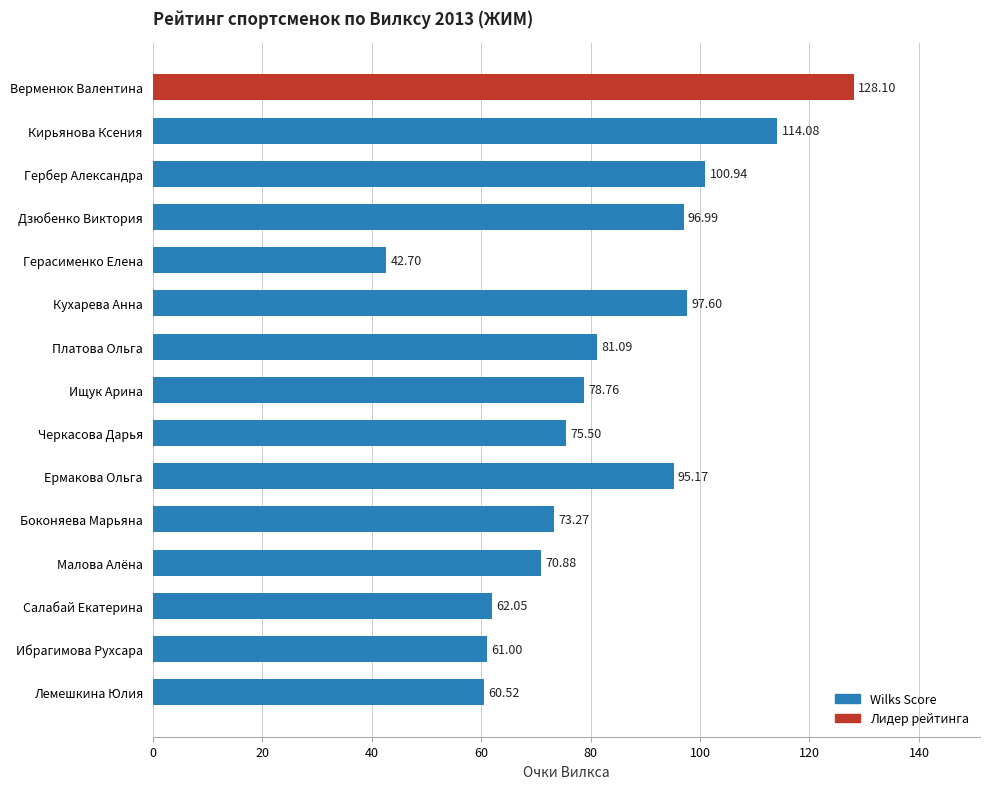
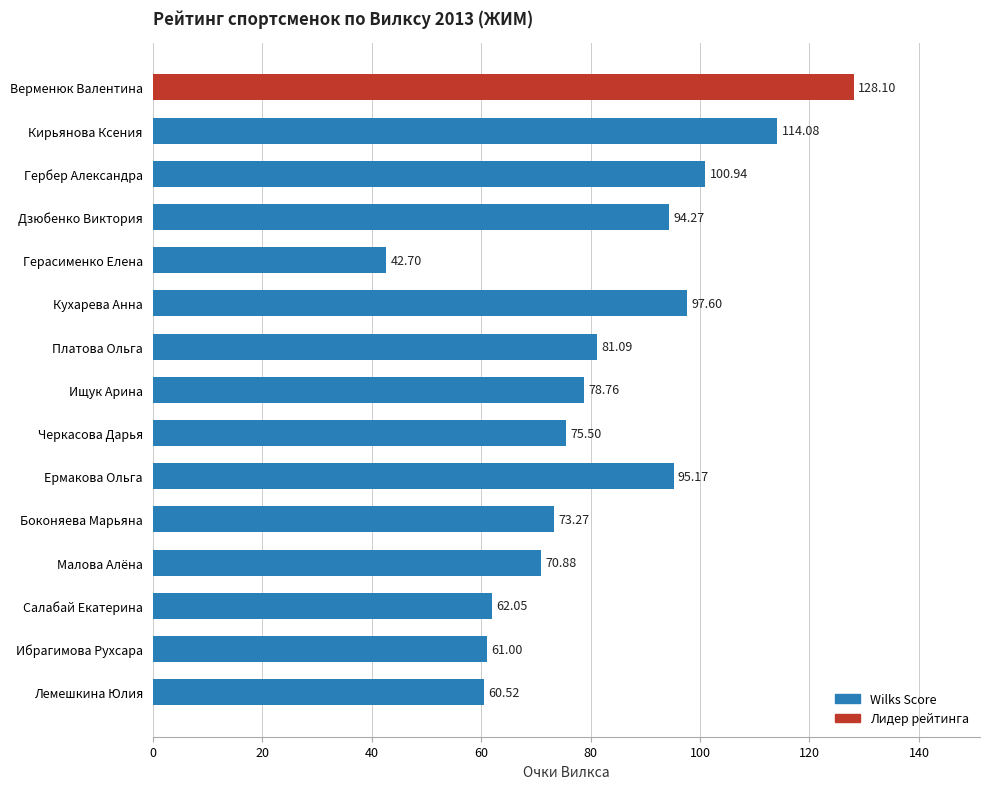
Дзюбенко Виктория: 96.99 -> 94.27
